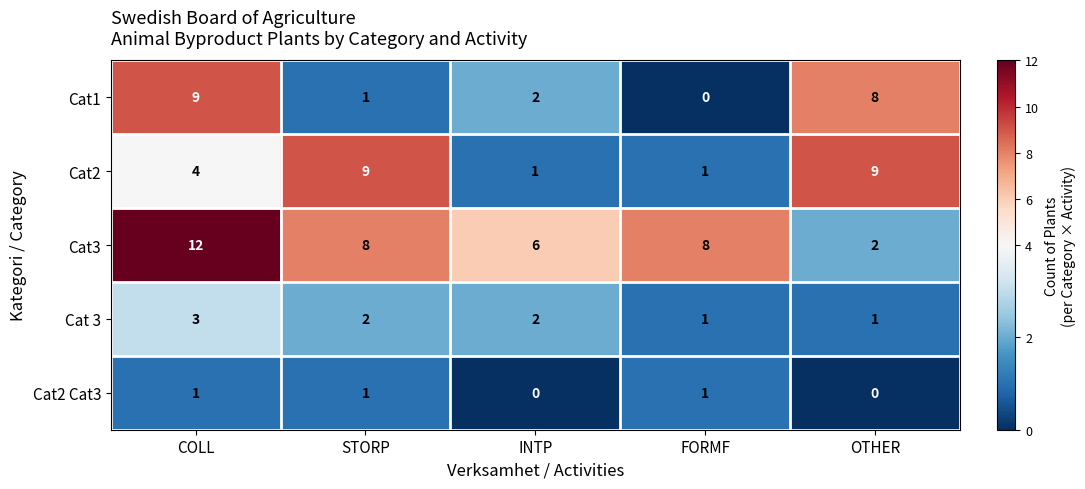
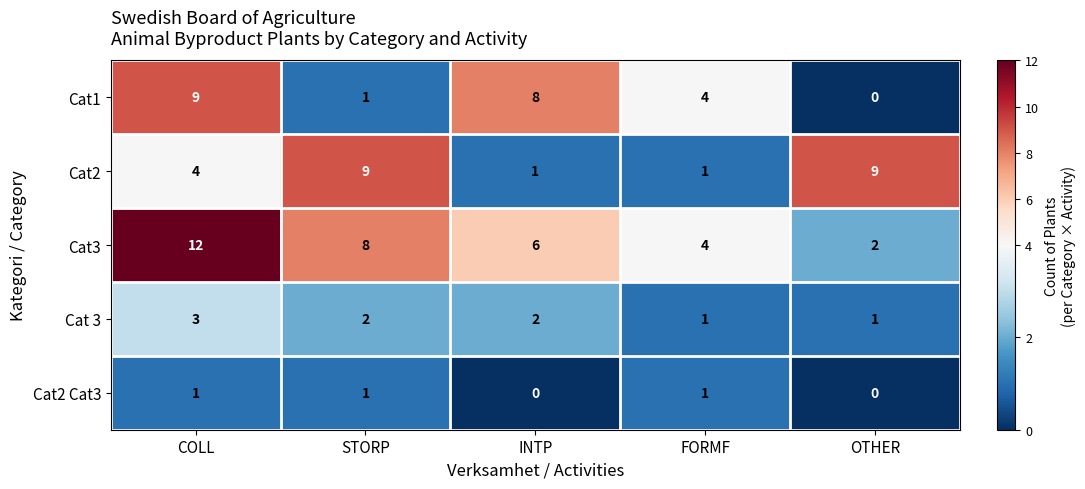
Cat1, INTP: 2 -> 8
Cat1, FORMF: 0 -> 4
Cat1, OTHER: 8 -> 0
Cat3, FORMF: 8 -> 4
